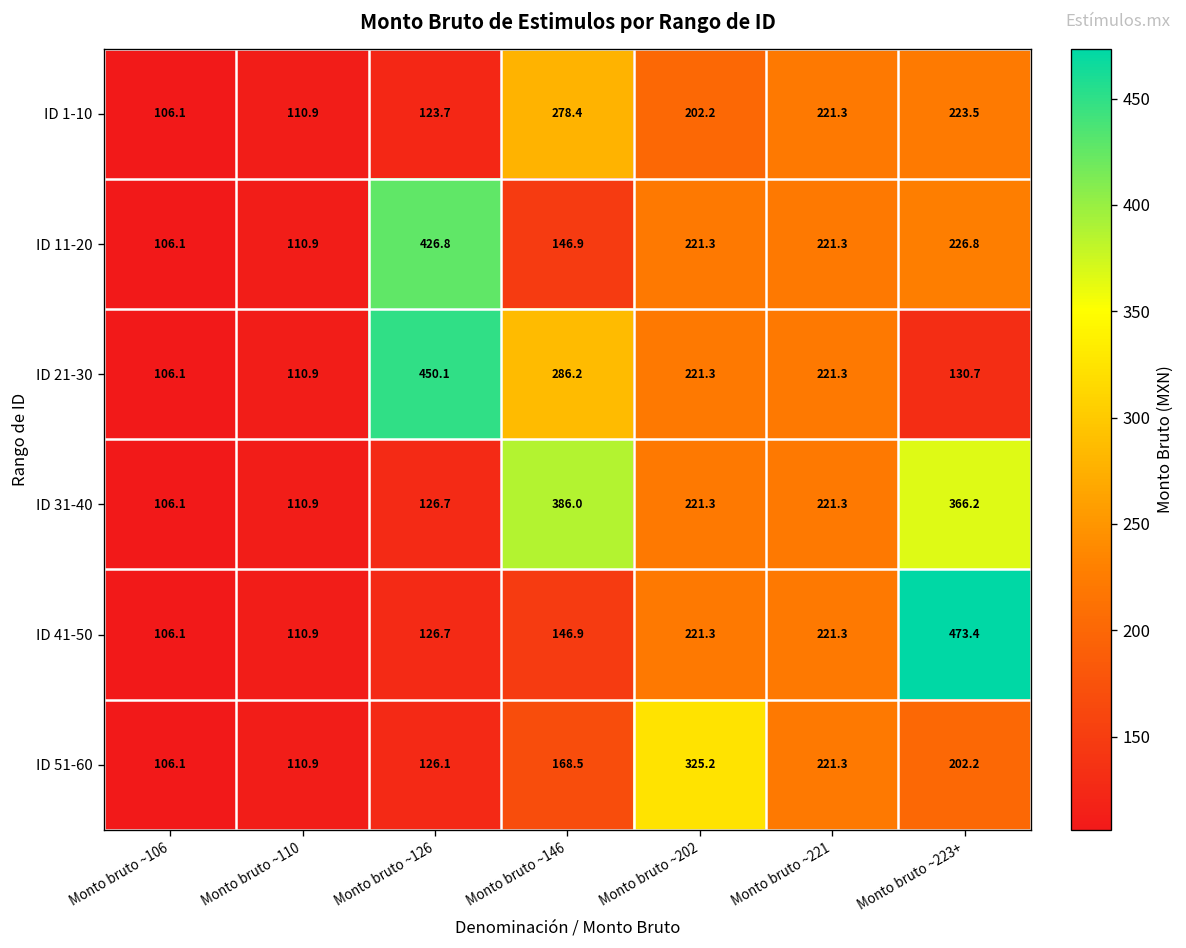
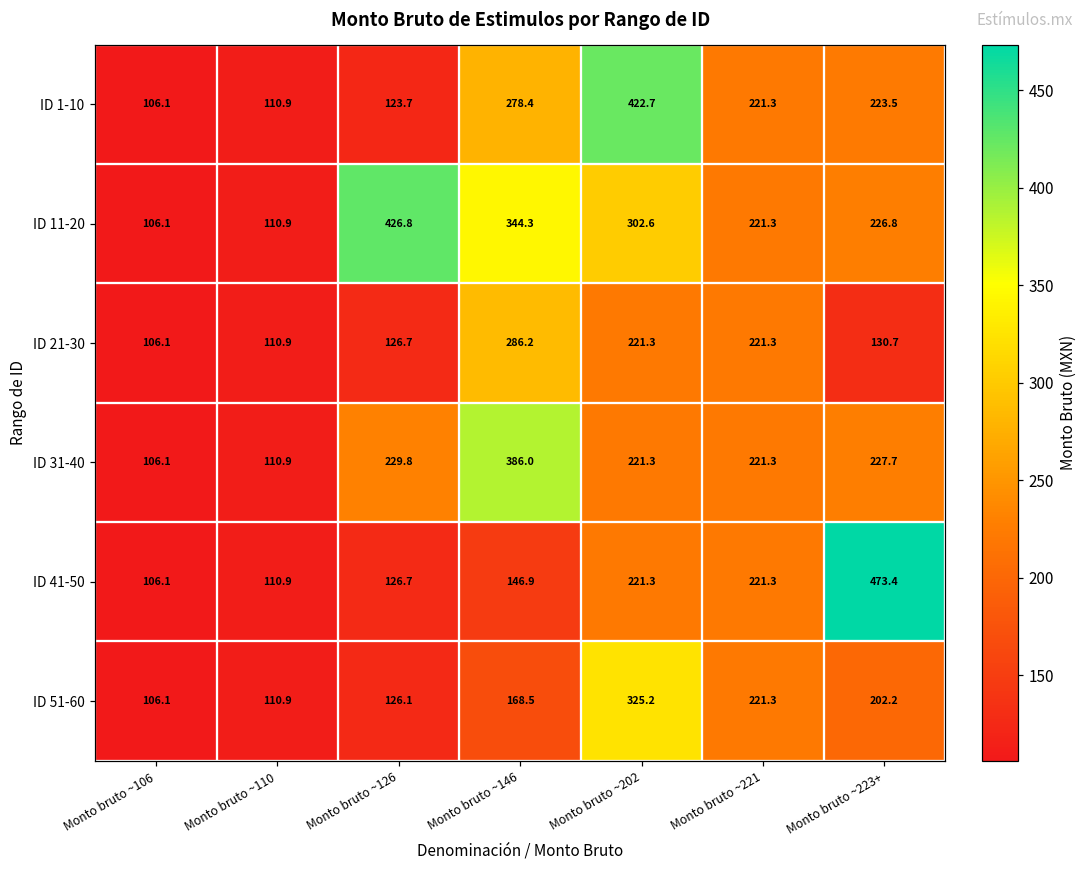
ID 1-10, Monto bruto ~202: 202.2 -> 422.7
ID 11-20, Monto bruto ~146: 146.9 -> 344.3
ID 11-20, Monto bruto ~202: 221.3 -> 302.6
ID 21-30, Monto bruto ~126: 450.1 -> 126.7
ID 31-40, Monto bruto ~126: 126.7 -> 229.8
ID 31-40, Monto bruto ~223+: 366.2 -> 227.7
